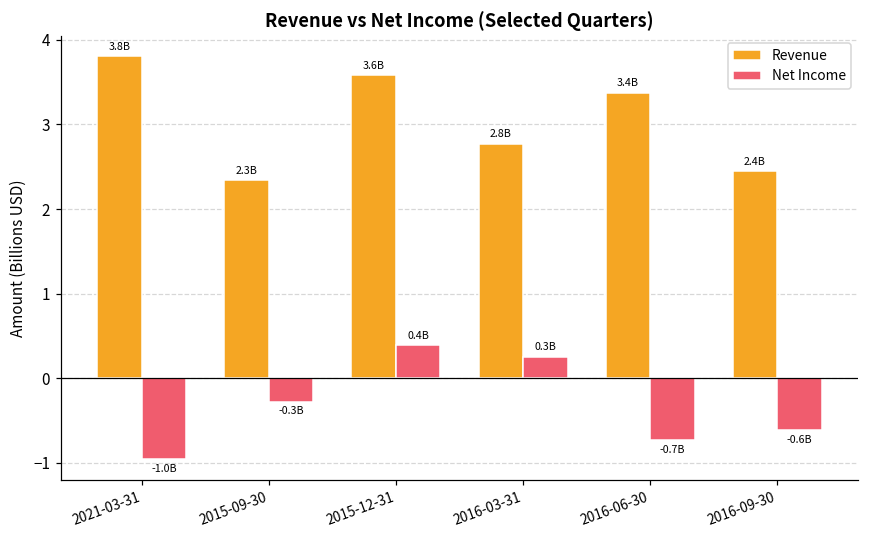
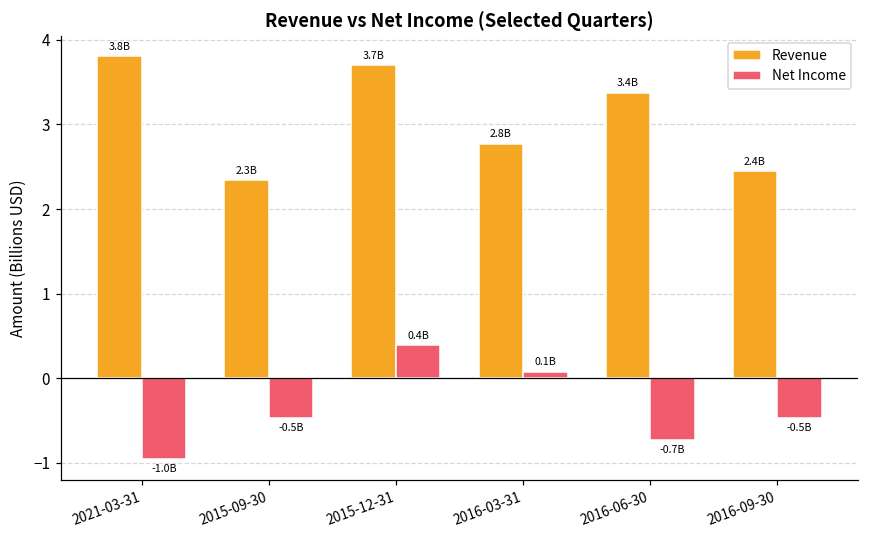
Net Income, 2015-09-30: -0.3B -> -0.5B
Revenue, 2015-12-31: 3.6B -> 3.7B
Net Income, 2016-03-31: 0.3B -> 0.1B
Net Income, 2016-09-30: -0.6B -> -0.5B
